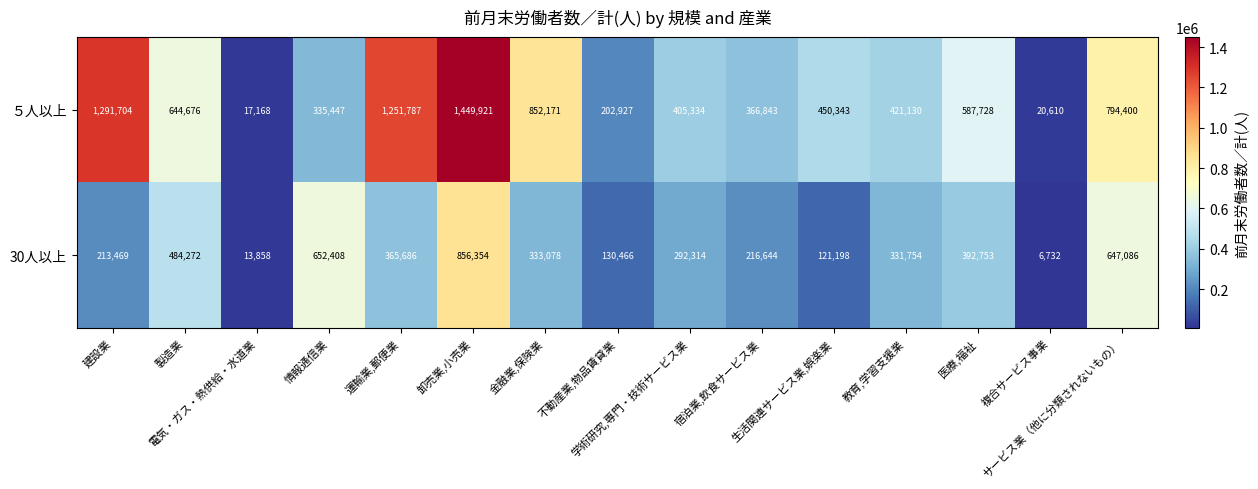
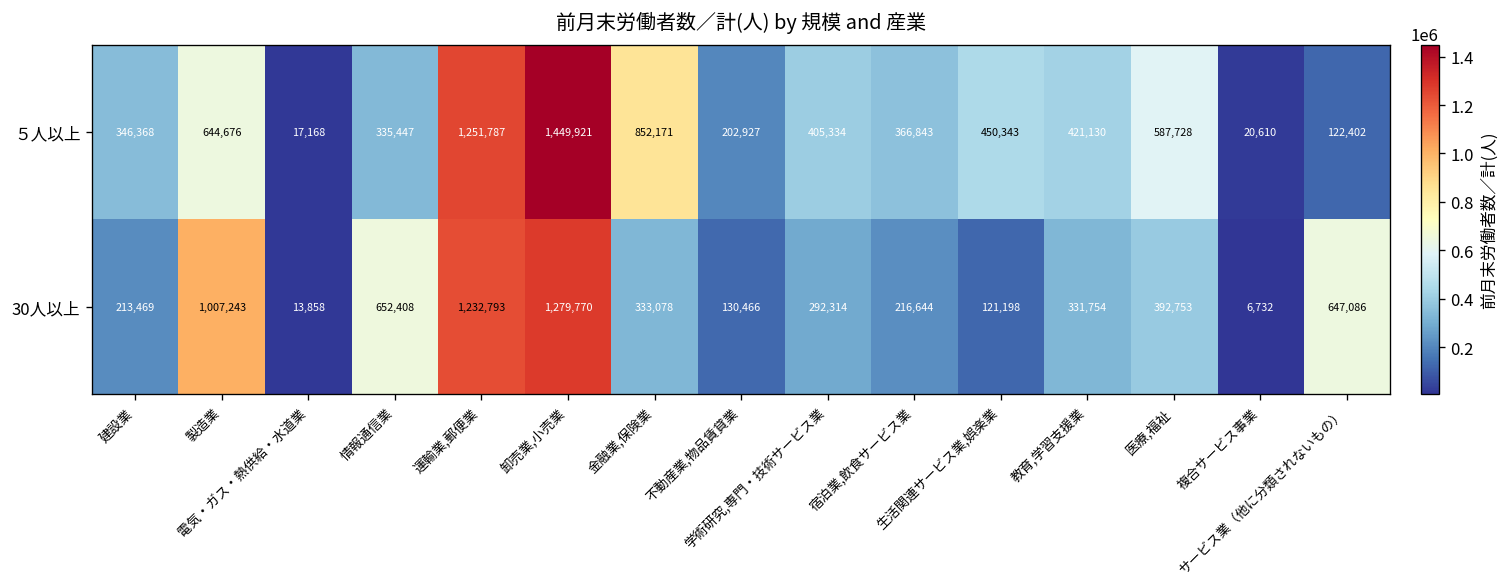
５人以上, 建設業: 1,291,704 -> 346,368
５人以上, サービス業（他に分類されないもの）: 794,400 -> 122,402
30人以上, 製造業: 484,272 -> 1,007,243
30人以上, 運輸業,郵便業: 365,686 -> 1,232,793
30人以上, 卸売業,小売業: 856,354 -> 1,279,770
